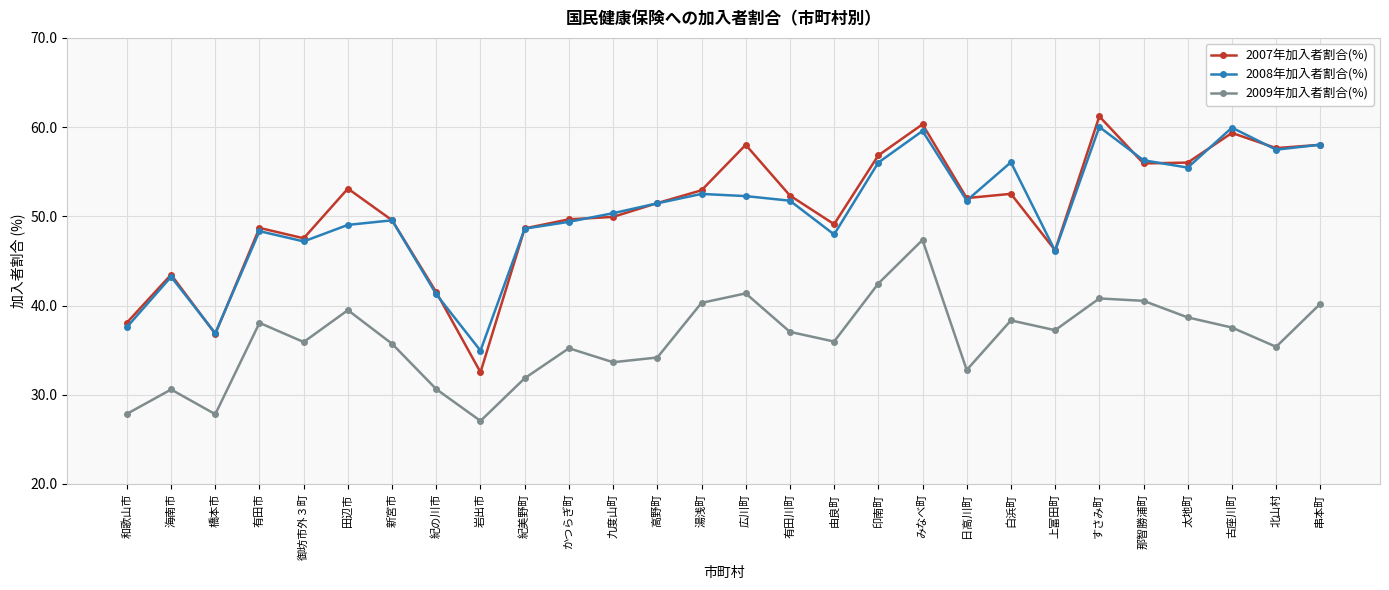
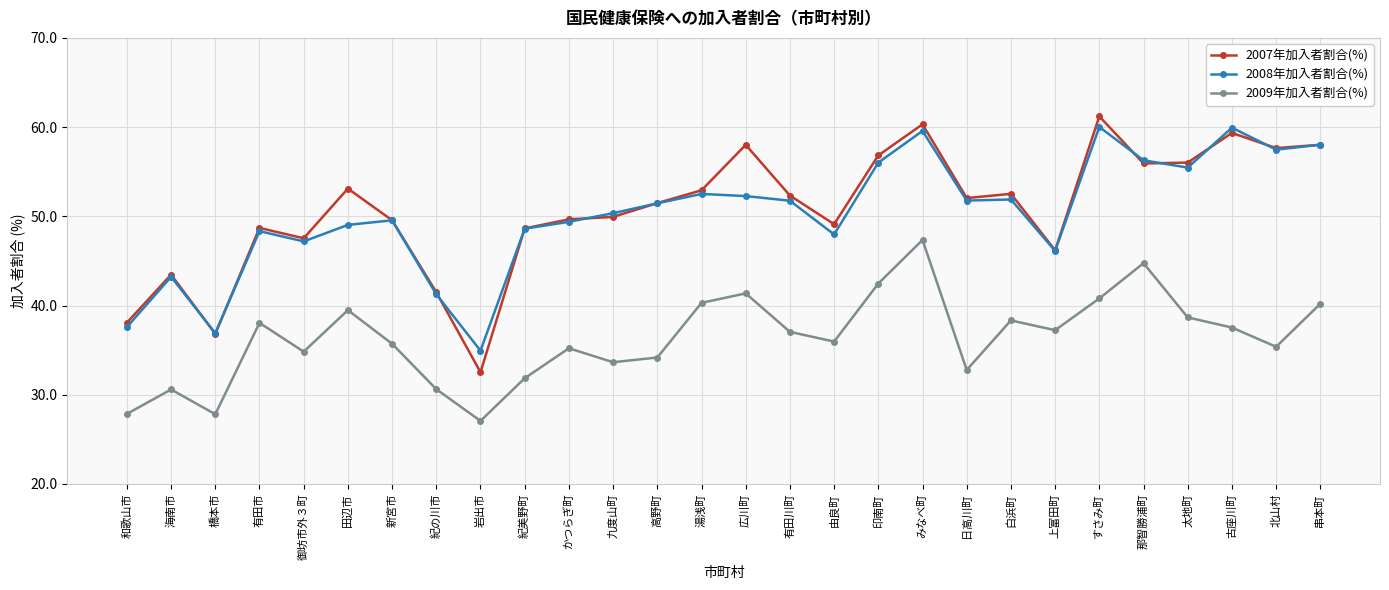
2009年加入者割合(%), 御坊市外３町: 36 -> 35
2008年加入者割合(%), 白浜町: 56 -> 52
2009年加入者割合(%), 那智勝浦町: 41 -> 45
